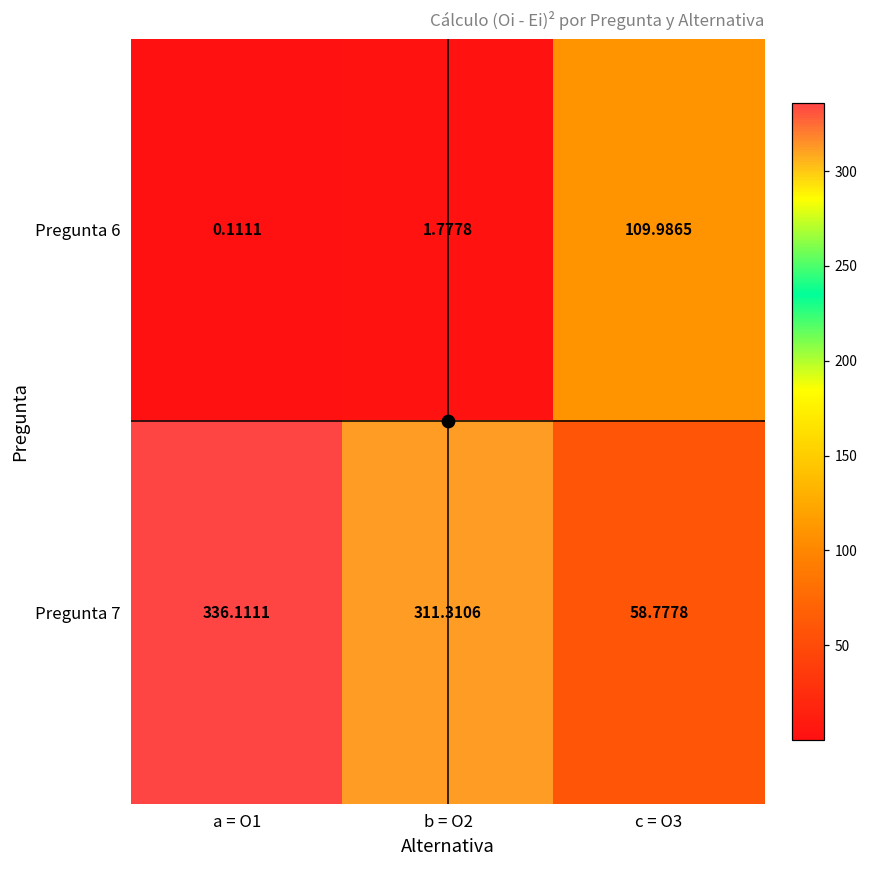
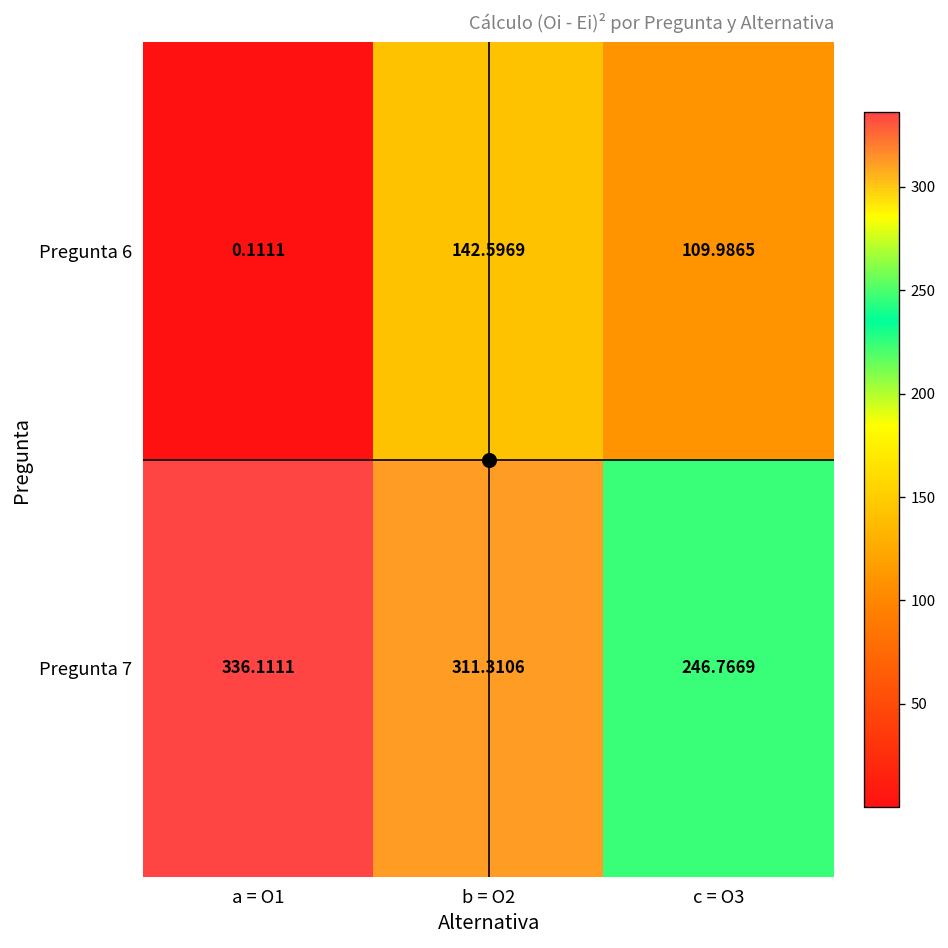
Pregunta 6, b = O2: 1.7778 -> 142.5969
Pregunta 7, c = O3: 58.7778 -> 246.7669
